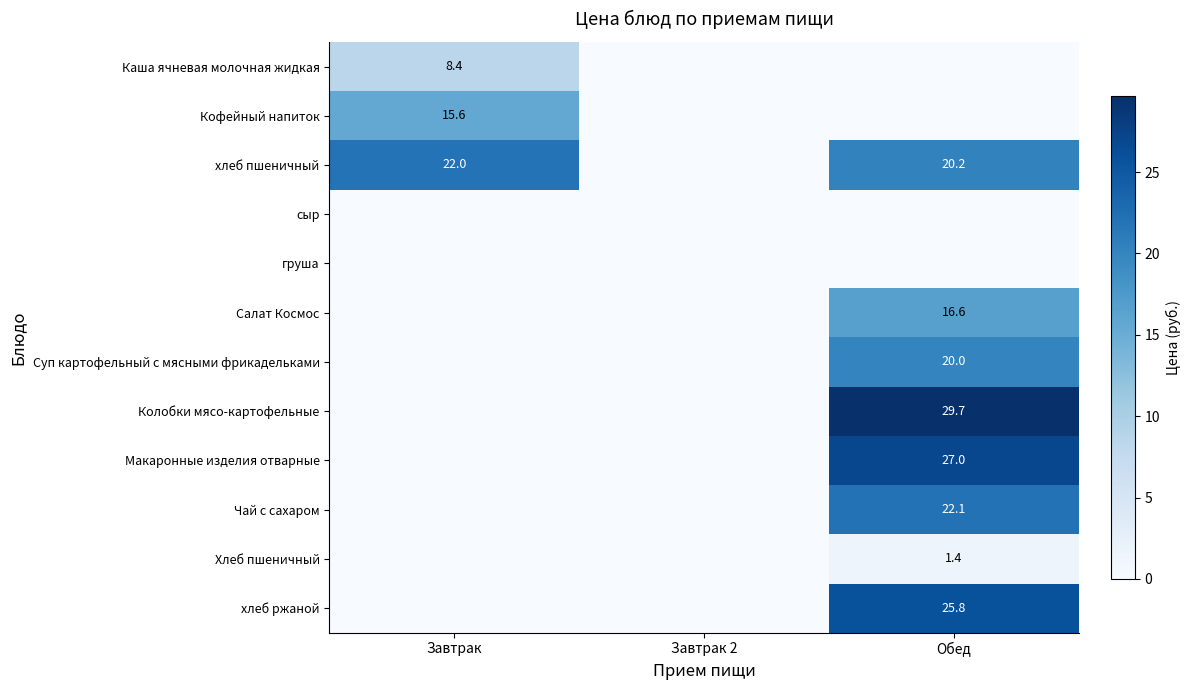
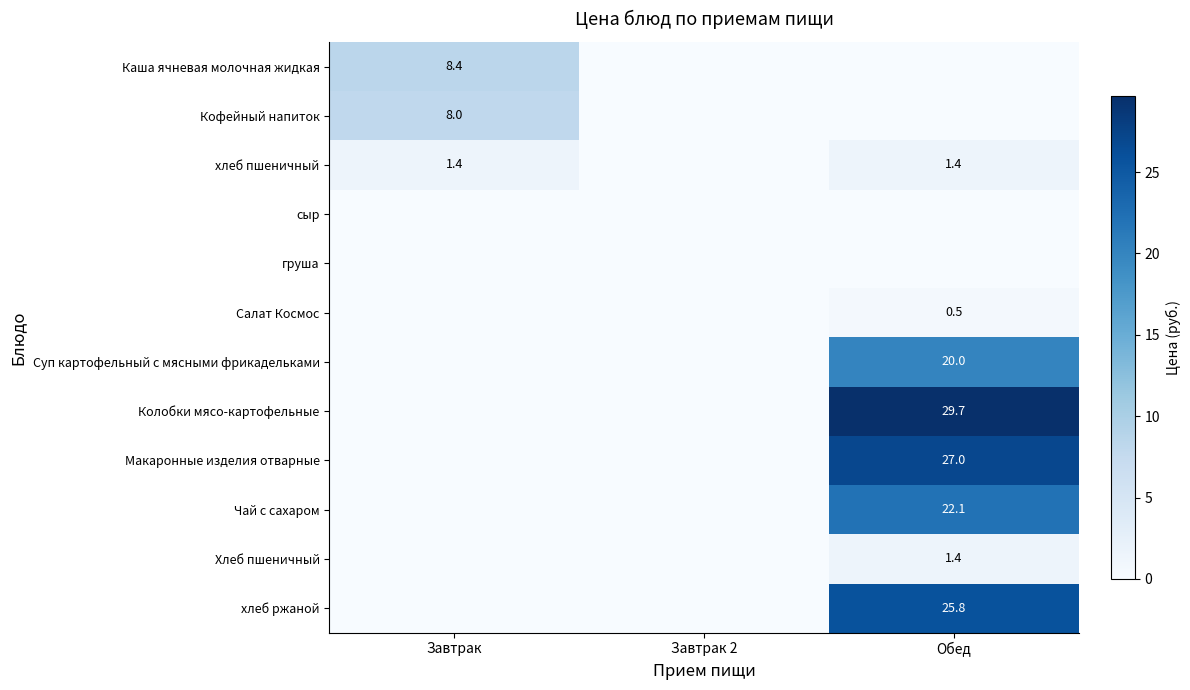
Кофейный напиток, Завтрак: 15.6 -> 8.0
хлеб пшеничный, Завтрак: 22.0 -> 1.4
хлеб пшеничный, Обед: 20.2 -> 1.4
Салат Космос, Обед: 16.6 -> 0.5
